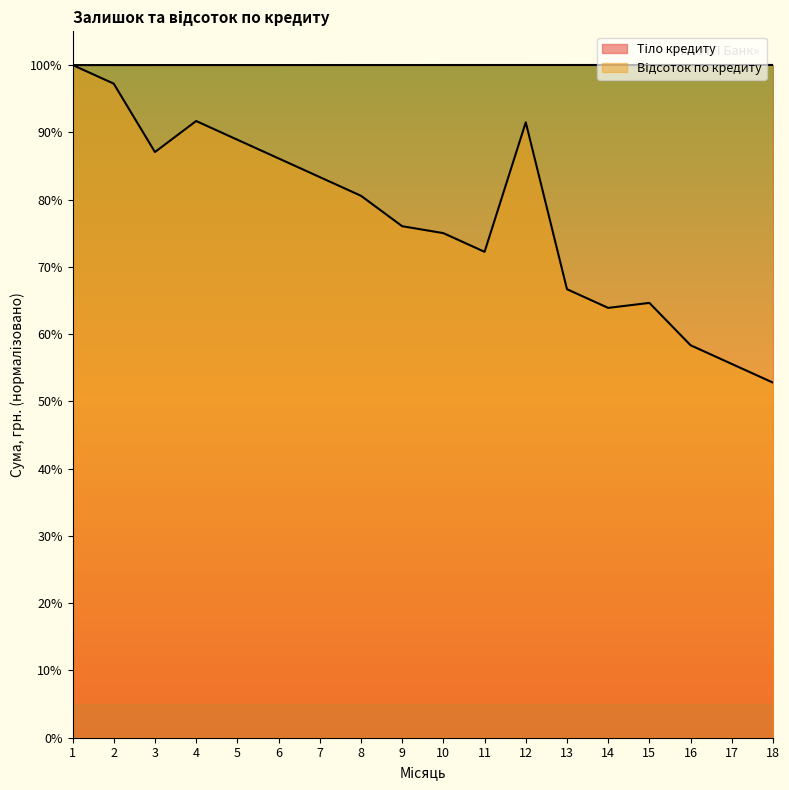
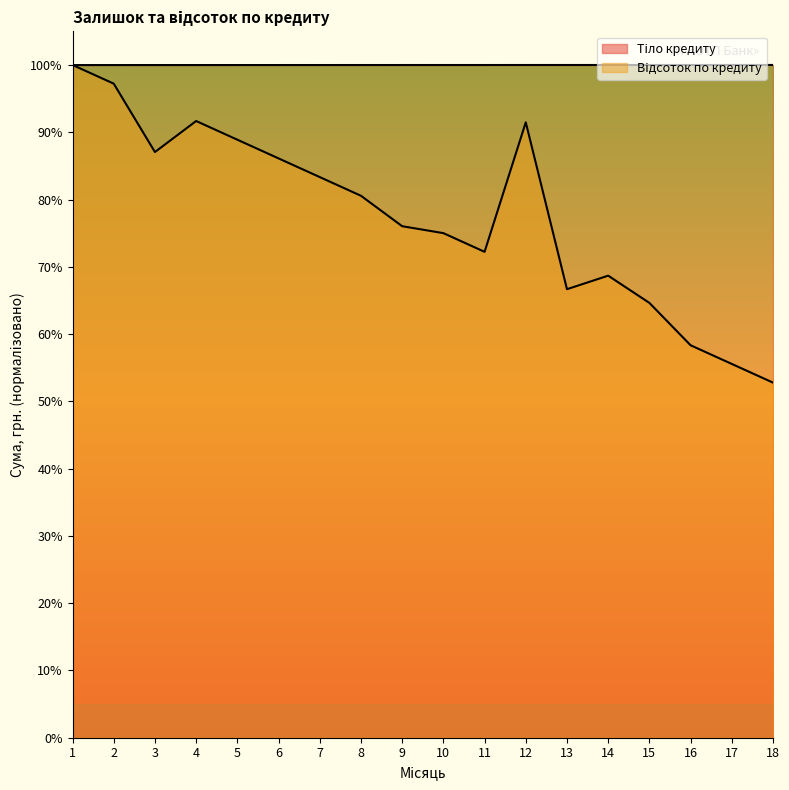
Відсоток по кредиту, 14: 64% -> 69%
